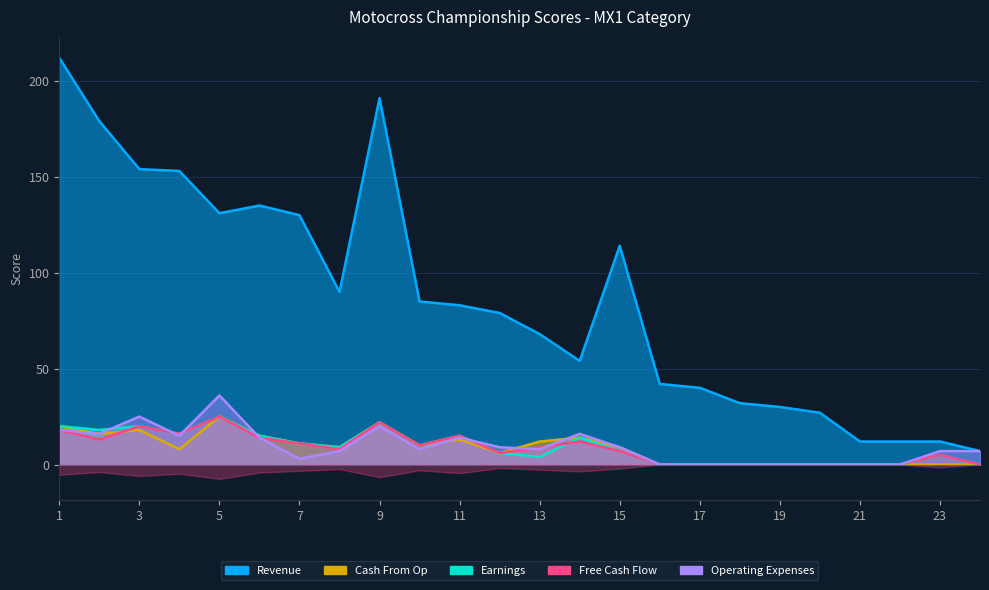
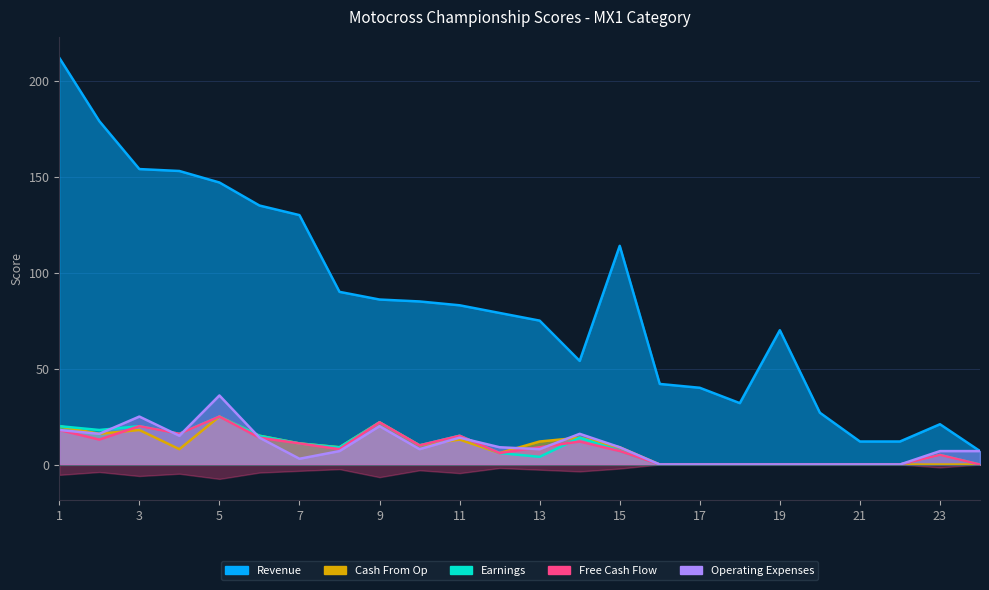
Revenue, 5: 131 -> 147
Revenue, 9: 191 -> 86
Revenue, 13: 68 -> 75
Revenue, 19: 30 -> 70
Revenue, 23: 12 -> 21
